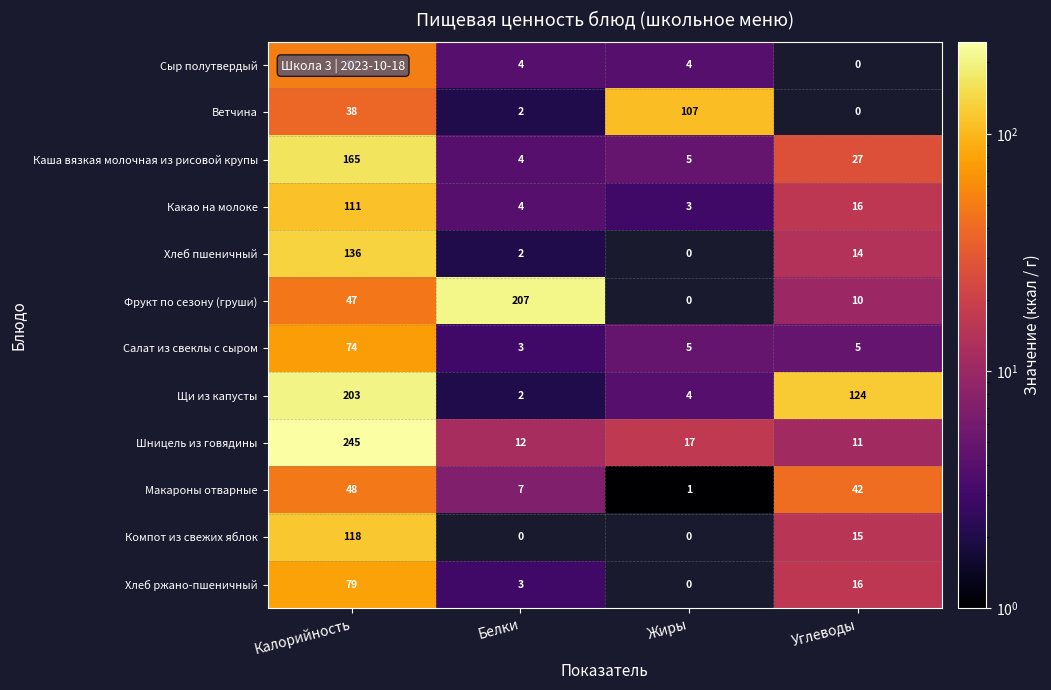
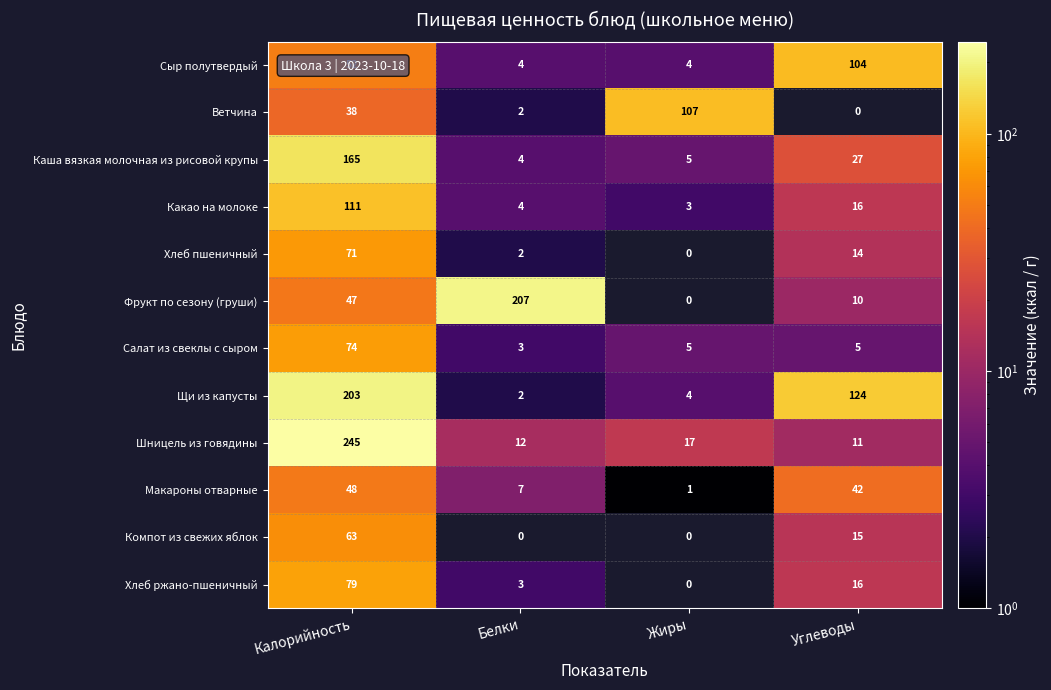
Сыр полутвердый, Углеводы: 0 -> 104
Хлеб пшеничный, Калорийность: 136 -> 71
Компот из свежих яблок, Калорийность: 118 -> 63
